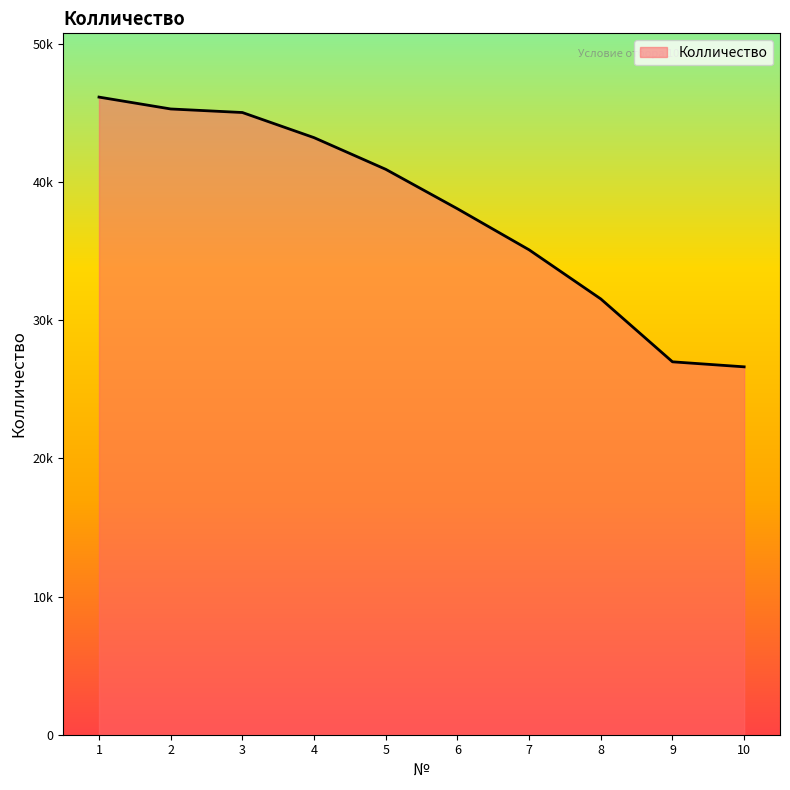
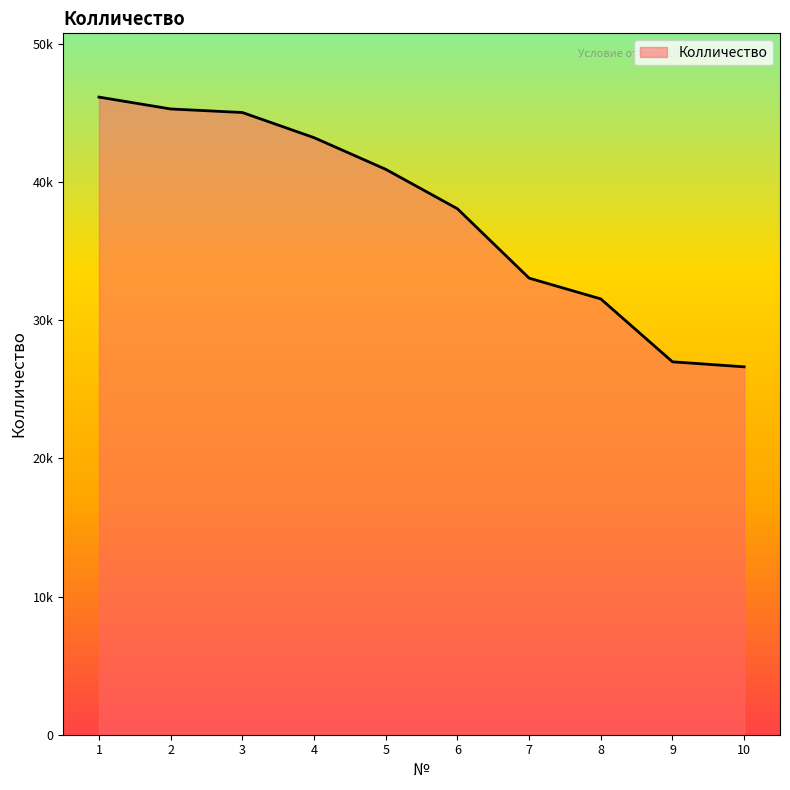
7: 35100 -> 33000
